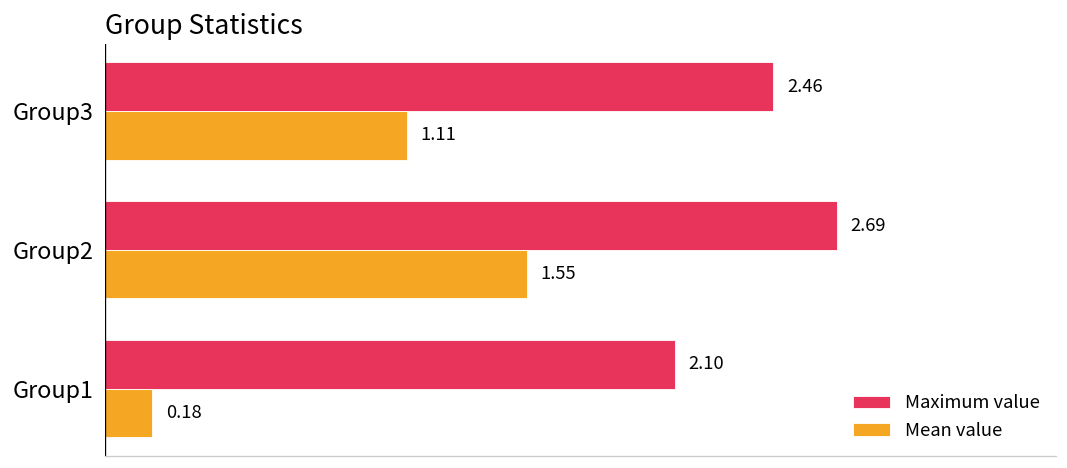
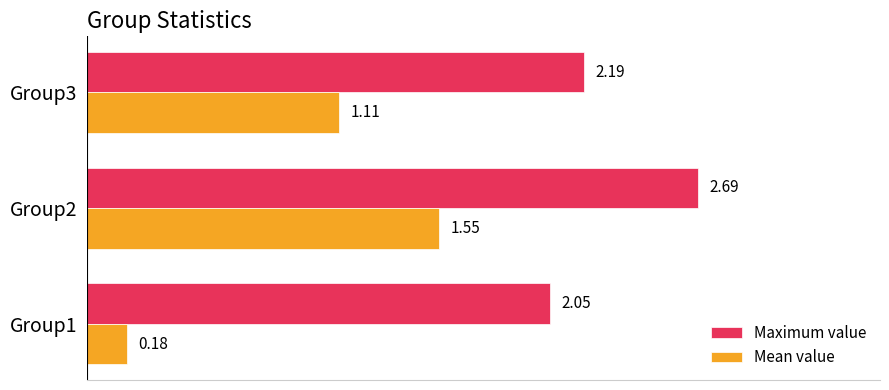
Maximum value, Group3: 2.46 -> 2.19
Maximum value, Group1: 2.10 -> 2.05
